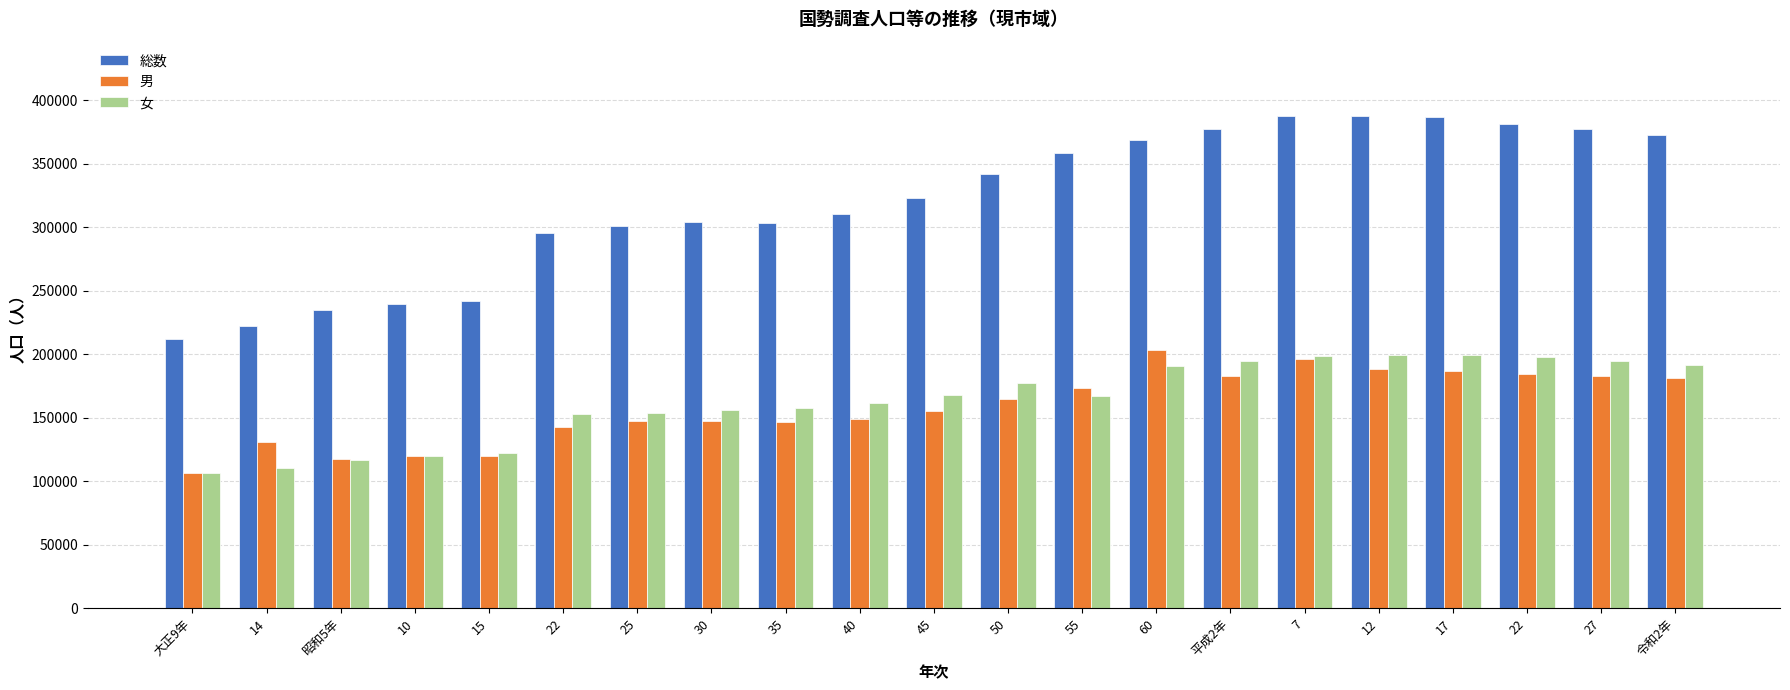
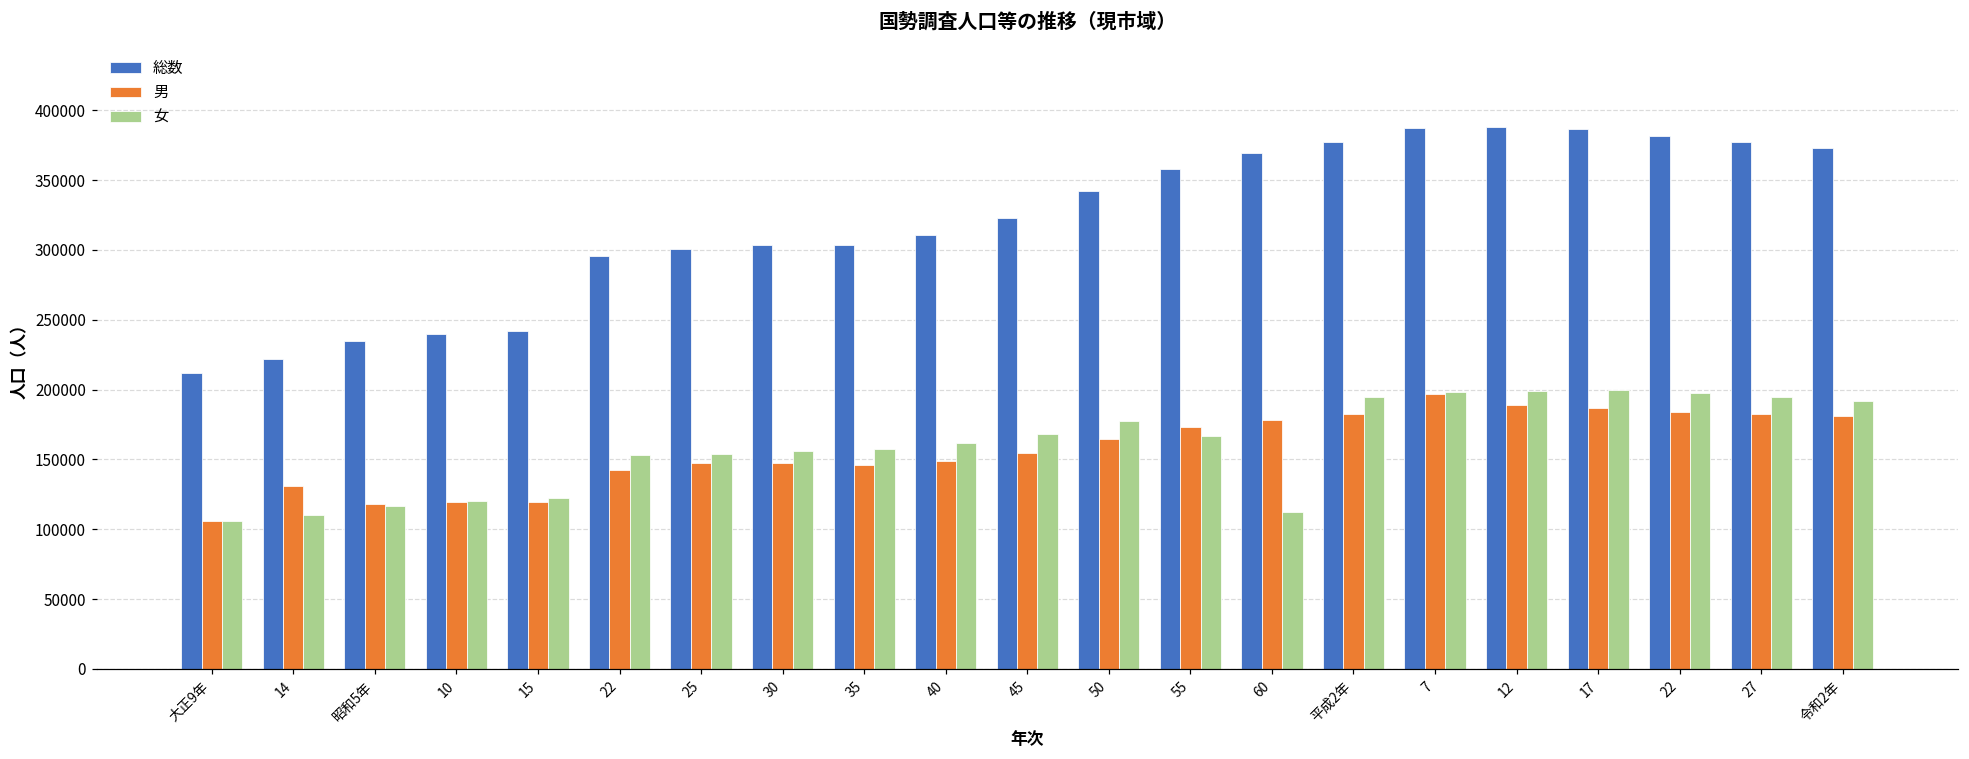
男, 60: 203000 -> 179000
女, 60: 191000 -> 113000
